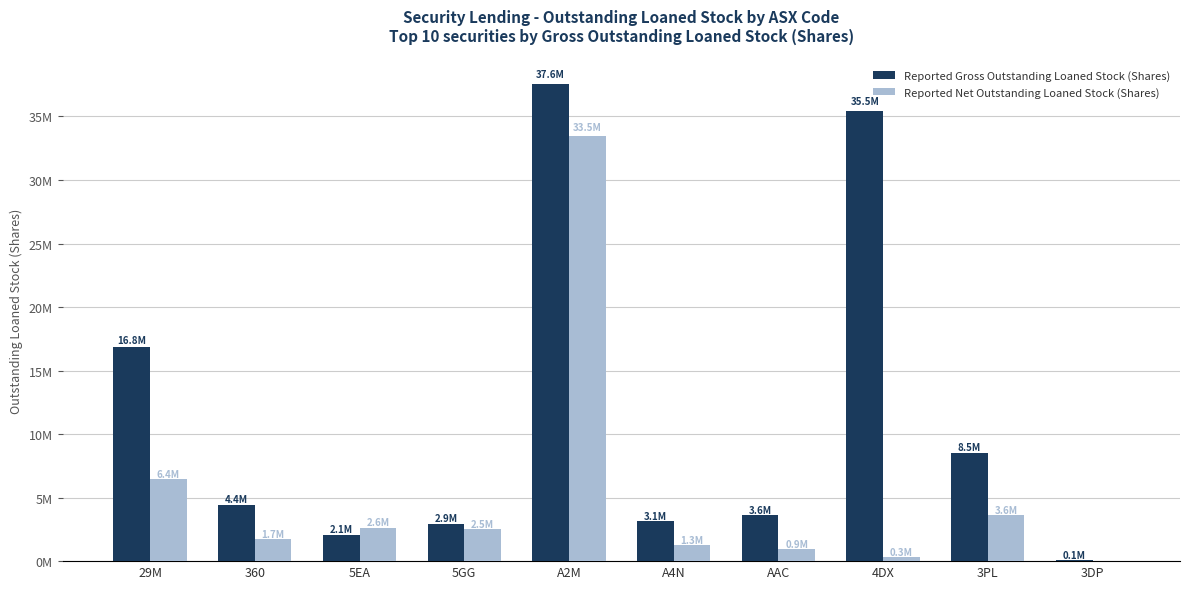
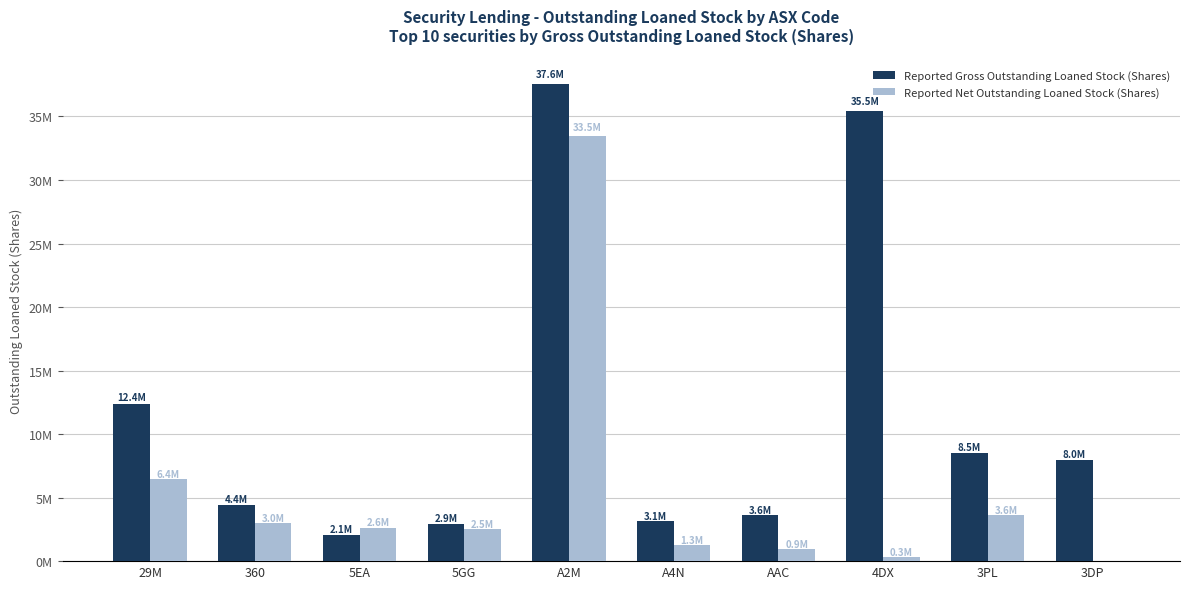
Reported Gross Outstanding Loaned Stock (Shares), 29M: 16.8M -> 12.4M
Reported Net Outstanding Loaned Stock (Shares), 360: 1.7M -> 3.0M
Reported Gross Outstanding Loaned Stock (Shares), 3DP: 0.1M -> 8.0M
